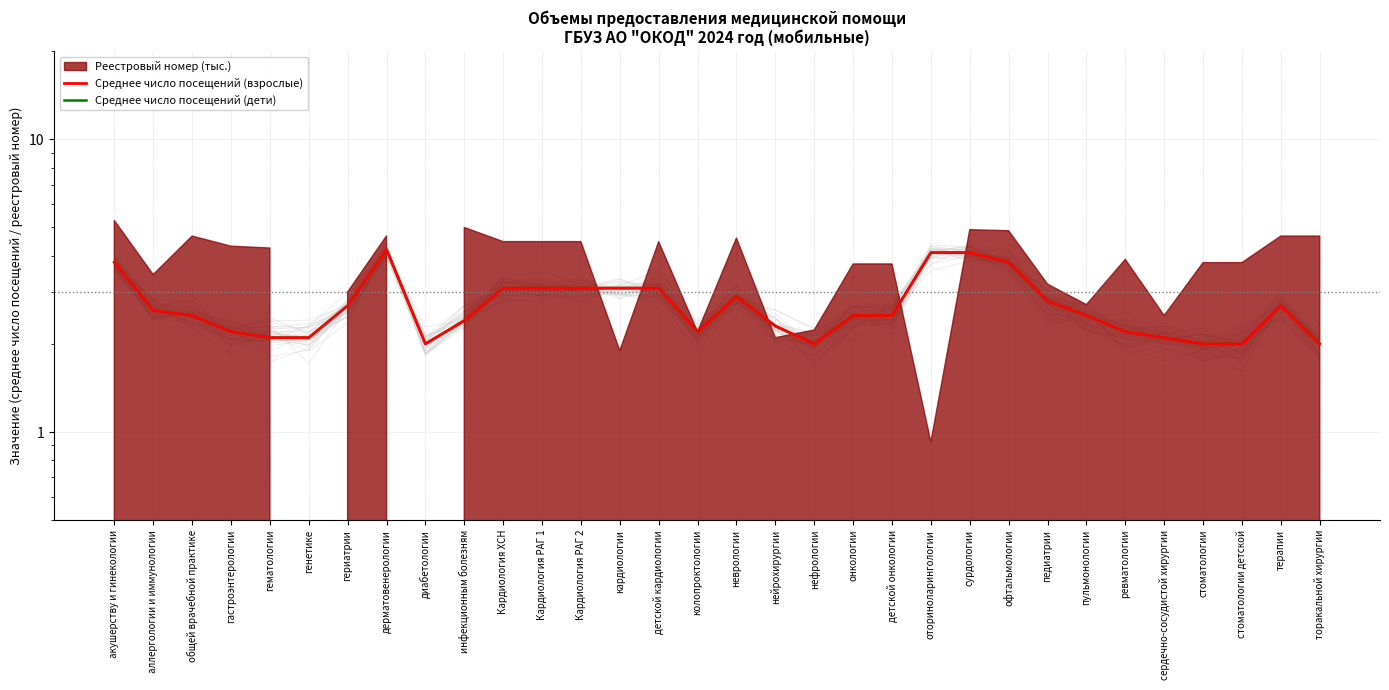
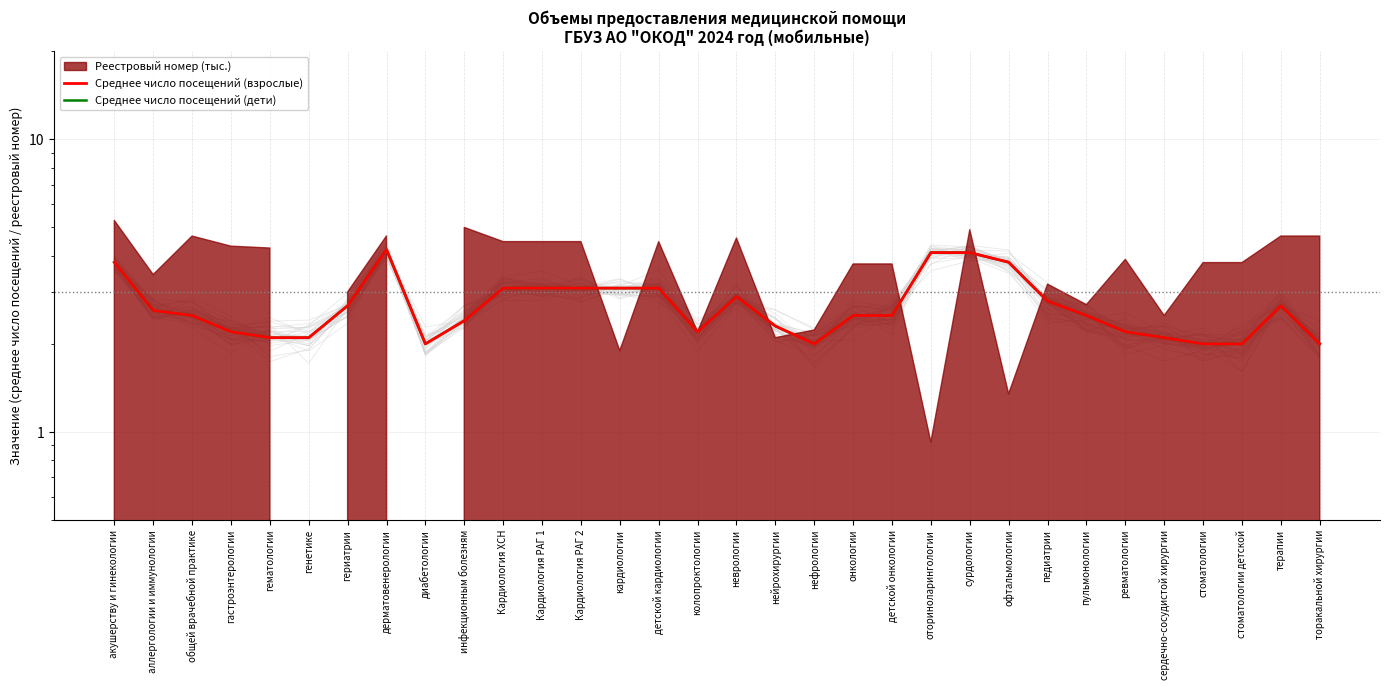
Реестровый номер (тыс.), офтальмологии: 4.9 -> 1.4
